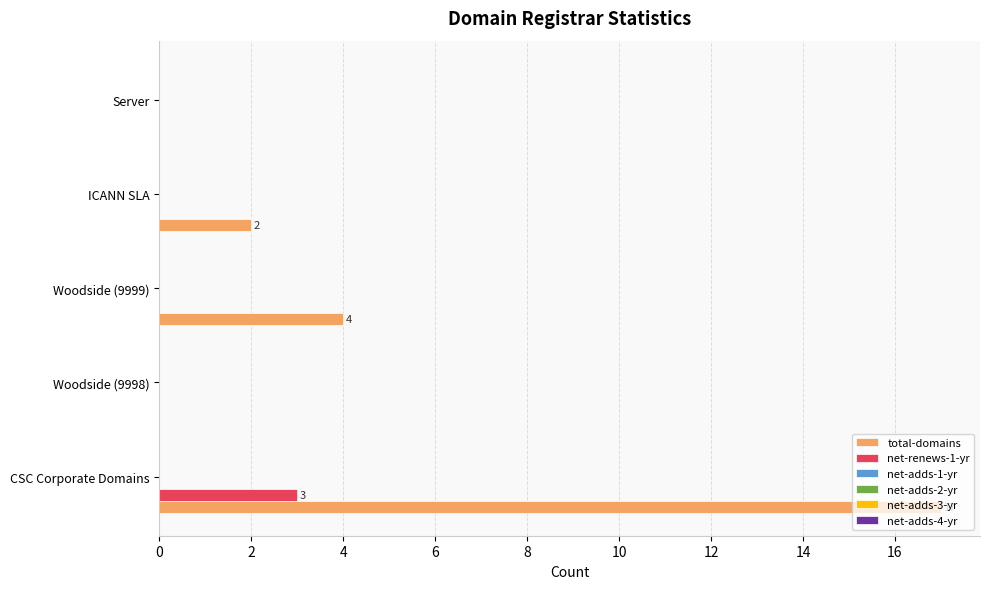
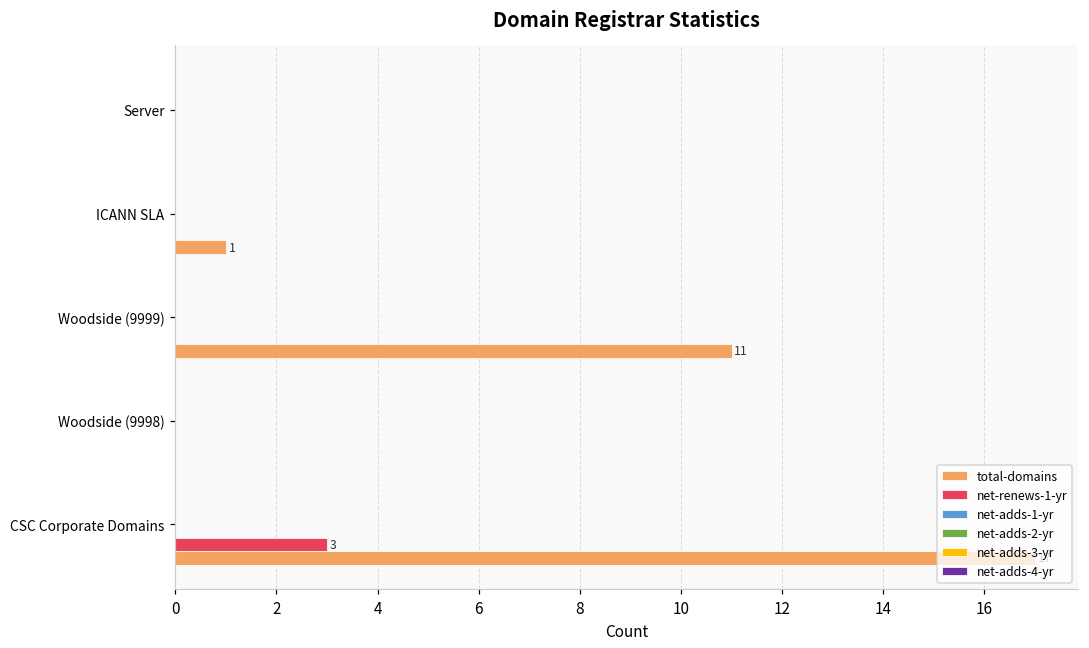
total-domains, ICANN SLA: 2 -> 1
total-domains, Woodside (9999): 4 -> 11
